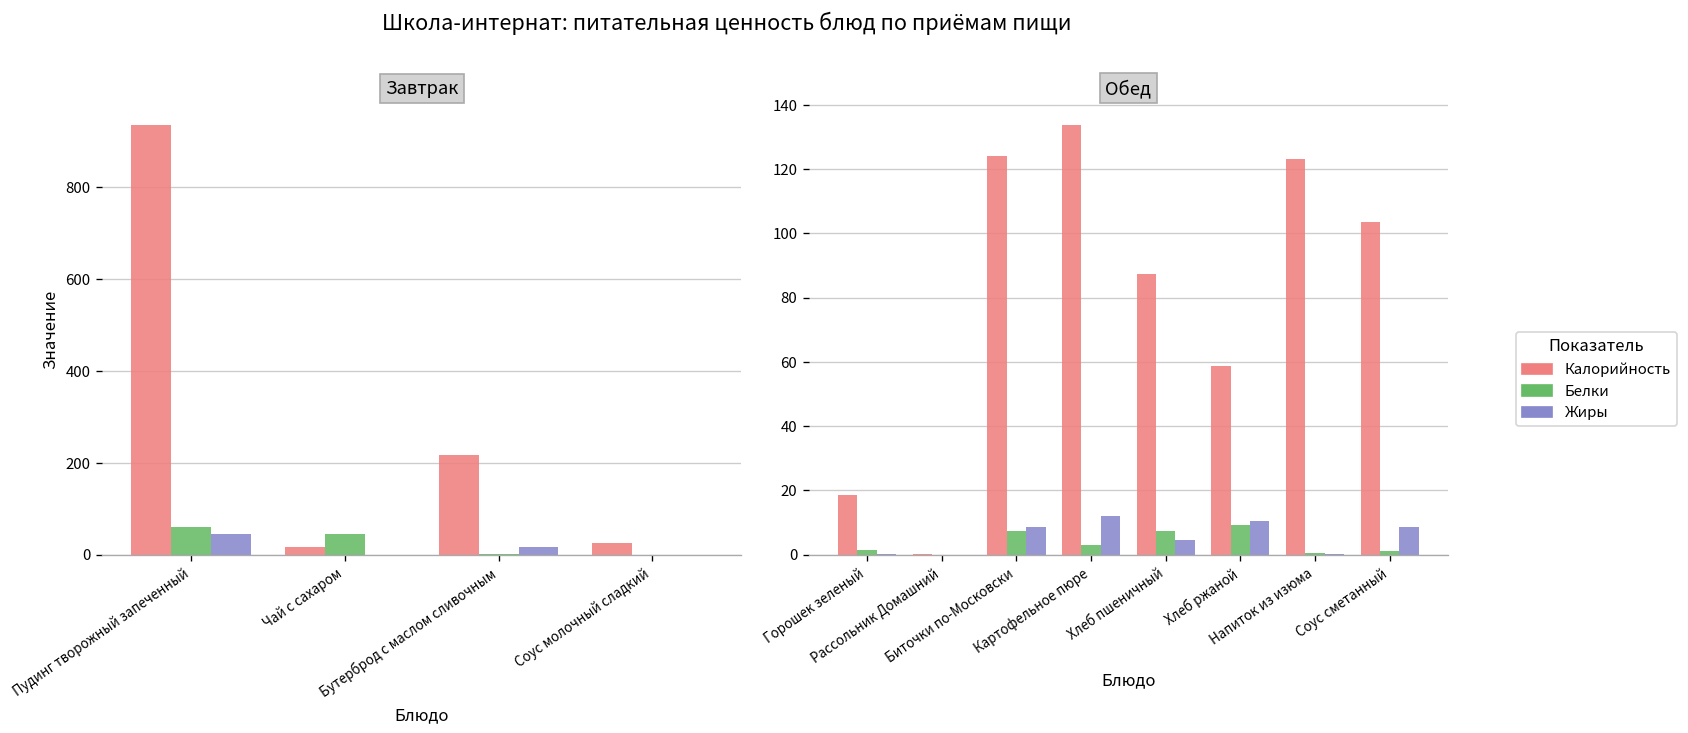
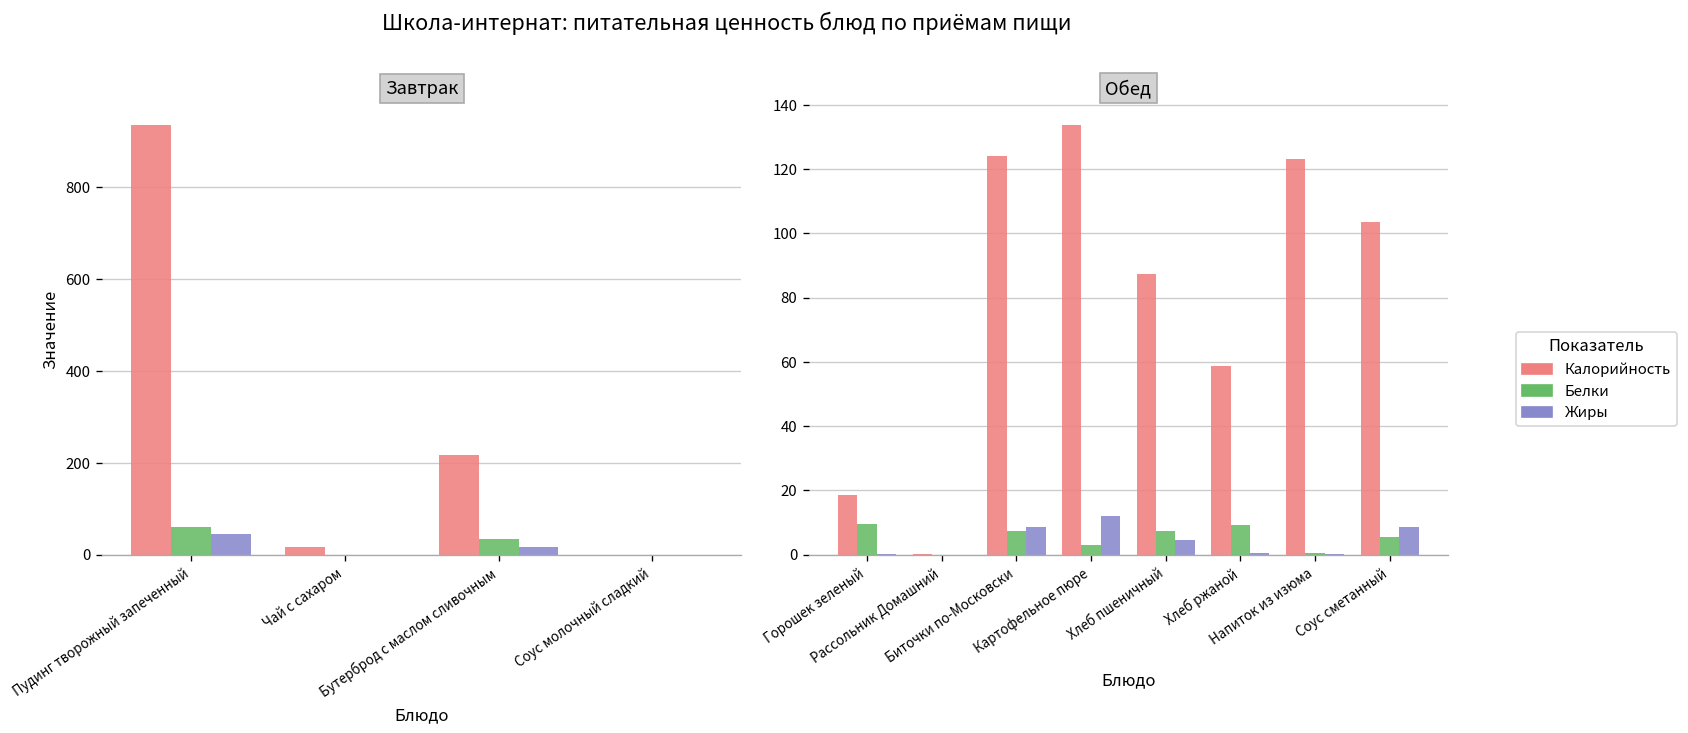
Завтрак, Белки, Чай с сахаром: 50 -> 0
Завтрак, Белки, Бутерброд с маслом сливочным: 0 -> 30
Завтрак, Калорийность, Соус молочный сладкий: 20 -> 0
Обед, Белки, Горошек зеленый: 2 -> 10
Обед, Жиры, Хлеб ржаной: 11 -> 0
Обед, Белки, Соус сметанный: 1 -> 6
